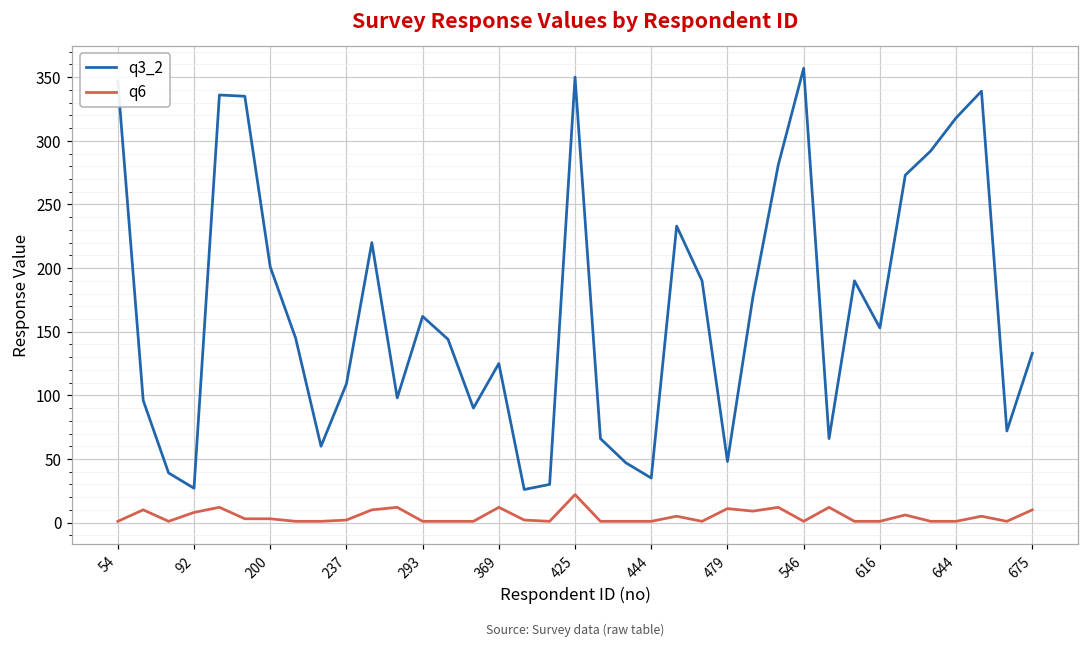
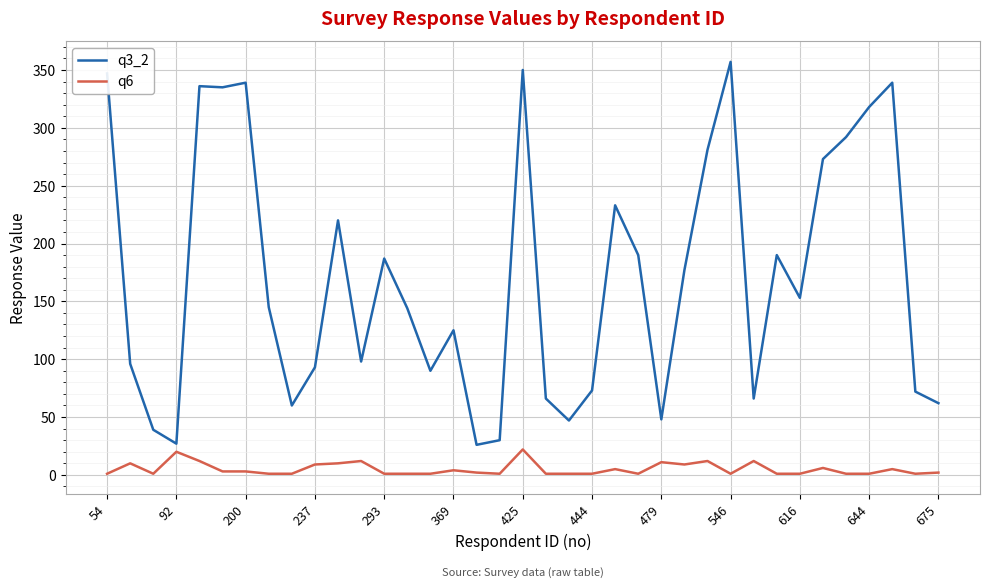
q6, 92: 8 -> 20
q3_2, 200: 201 -> 339
q3_2, 237: 109 -> 93
q6, 237: 2 -> 9
q3_2, 293: 162 -> 187
q6, 369: 12 -> 4
q3_2, 444: 35 -> 73
q3_2, 675: 133 -> 62
q6, 675: 10 -> 2
